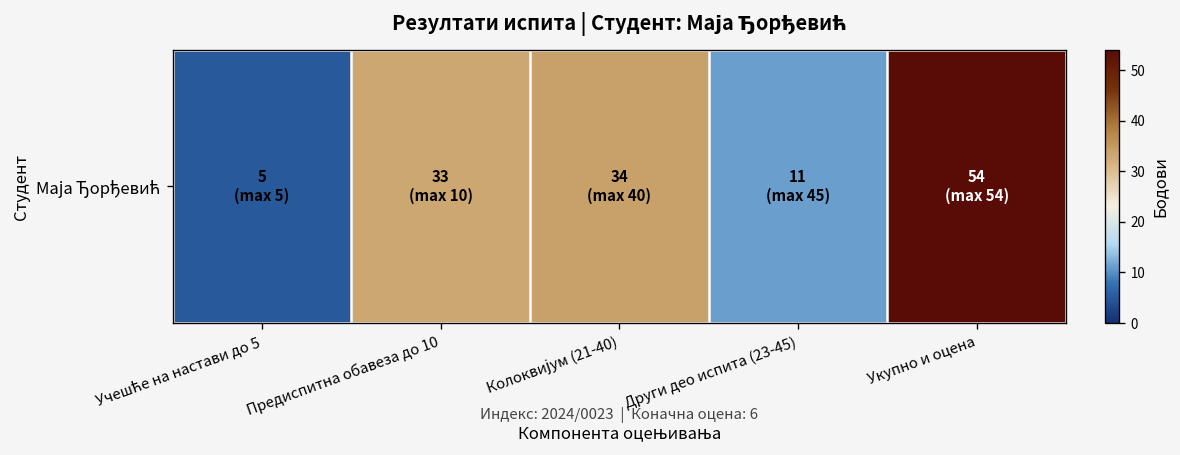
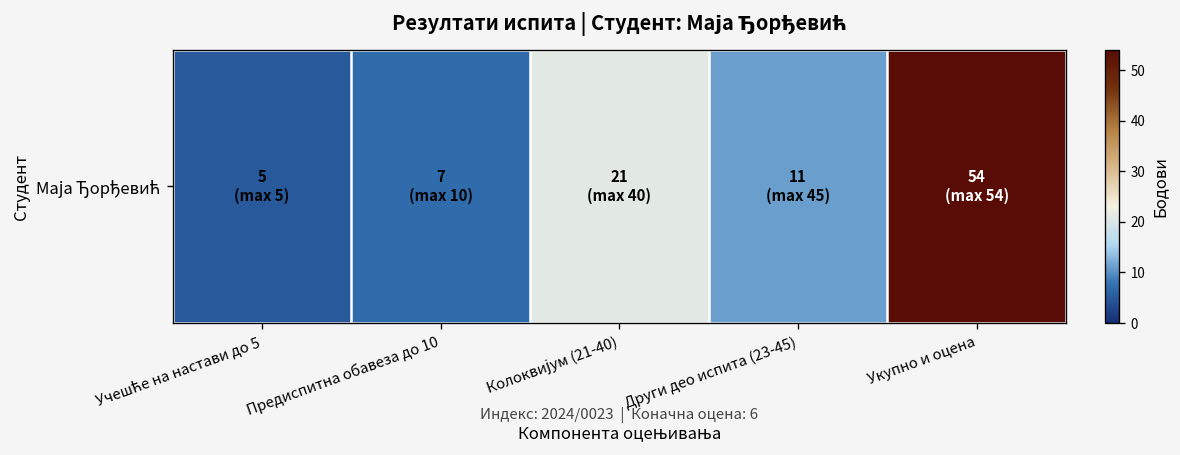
Маја Ђорђевић, Предиспитна обавеза до 10: 33 -> 7
Маја Ђорђевић, Колоквијум (21-40): 34 -> 21
